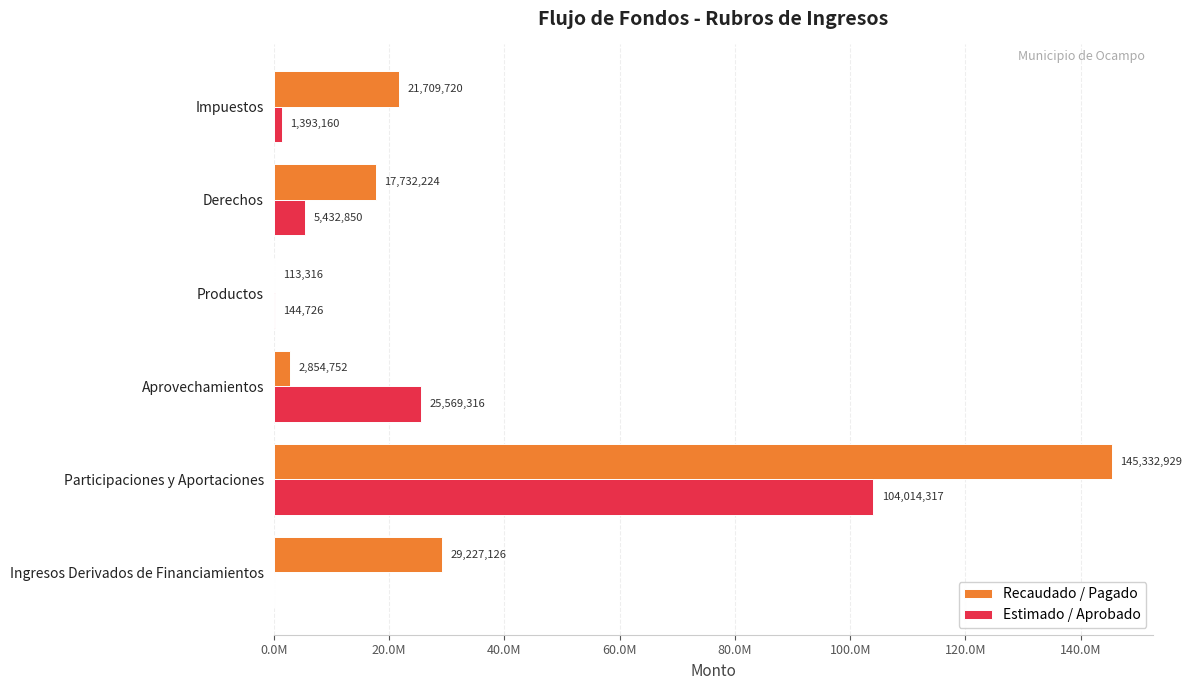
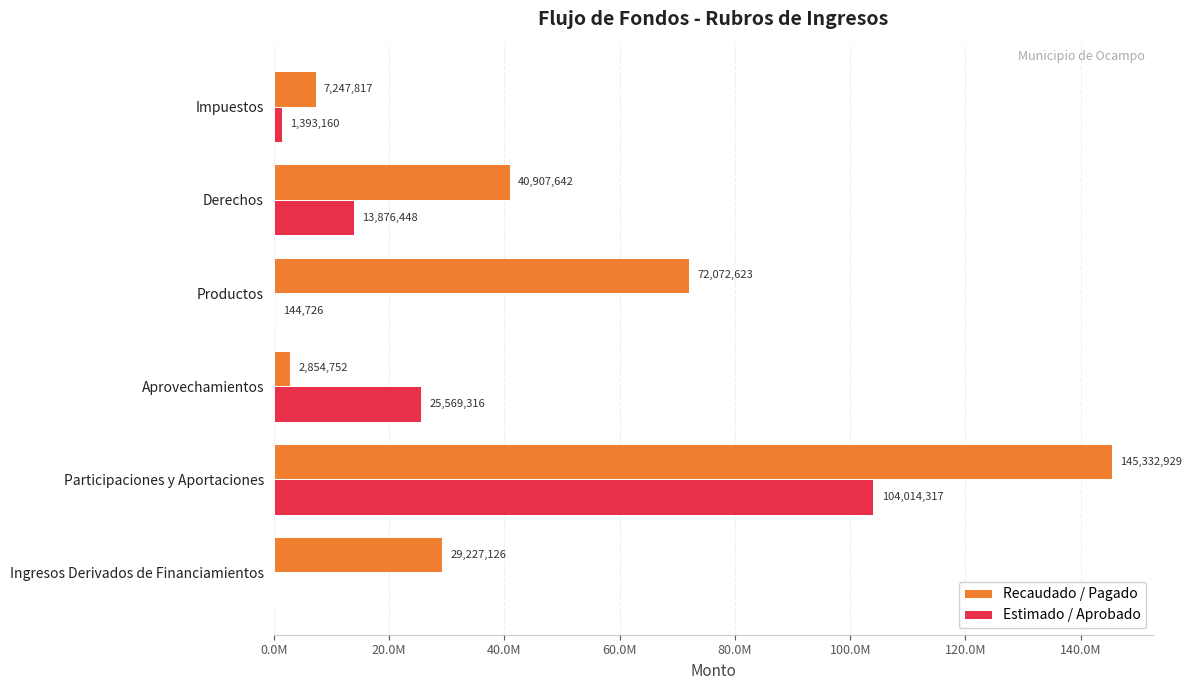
Recaudado / Pagado, Impuestos: 21,709,720 -> 7,247,817
Recaudado / Pagado, Derechos: 17,732,224 -> 40,907,642
Estimado / Aprobado, Derechos: 5,432,850 -> 13,876,448
Recaudado / Pagado, Productos: 113,316 -> 72,072,623
